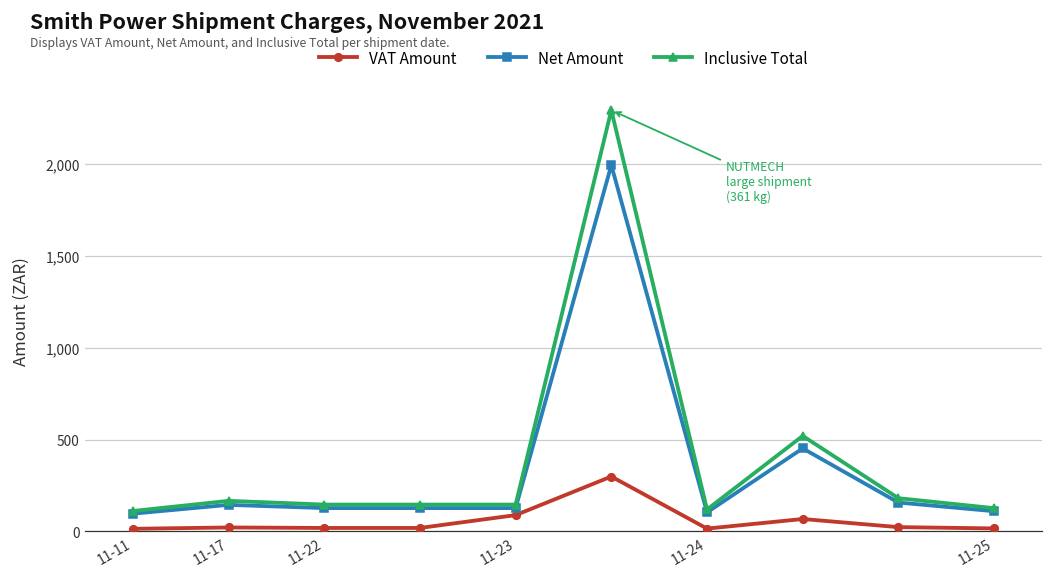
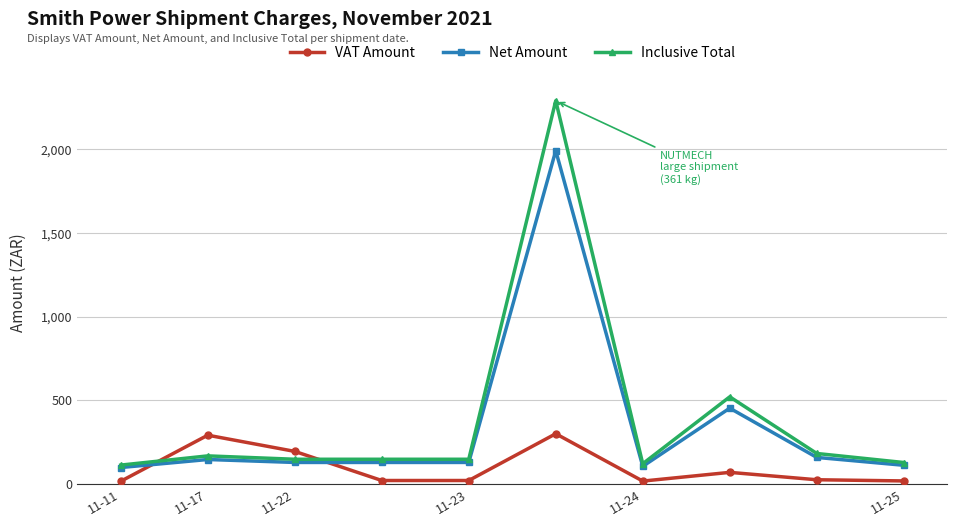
VAT Amount, 11-17: 20 -> 290
VAT Amount, 11-22: 20 -> 190
VAT Amount, 11-23: 90 -> 20
